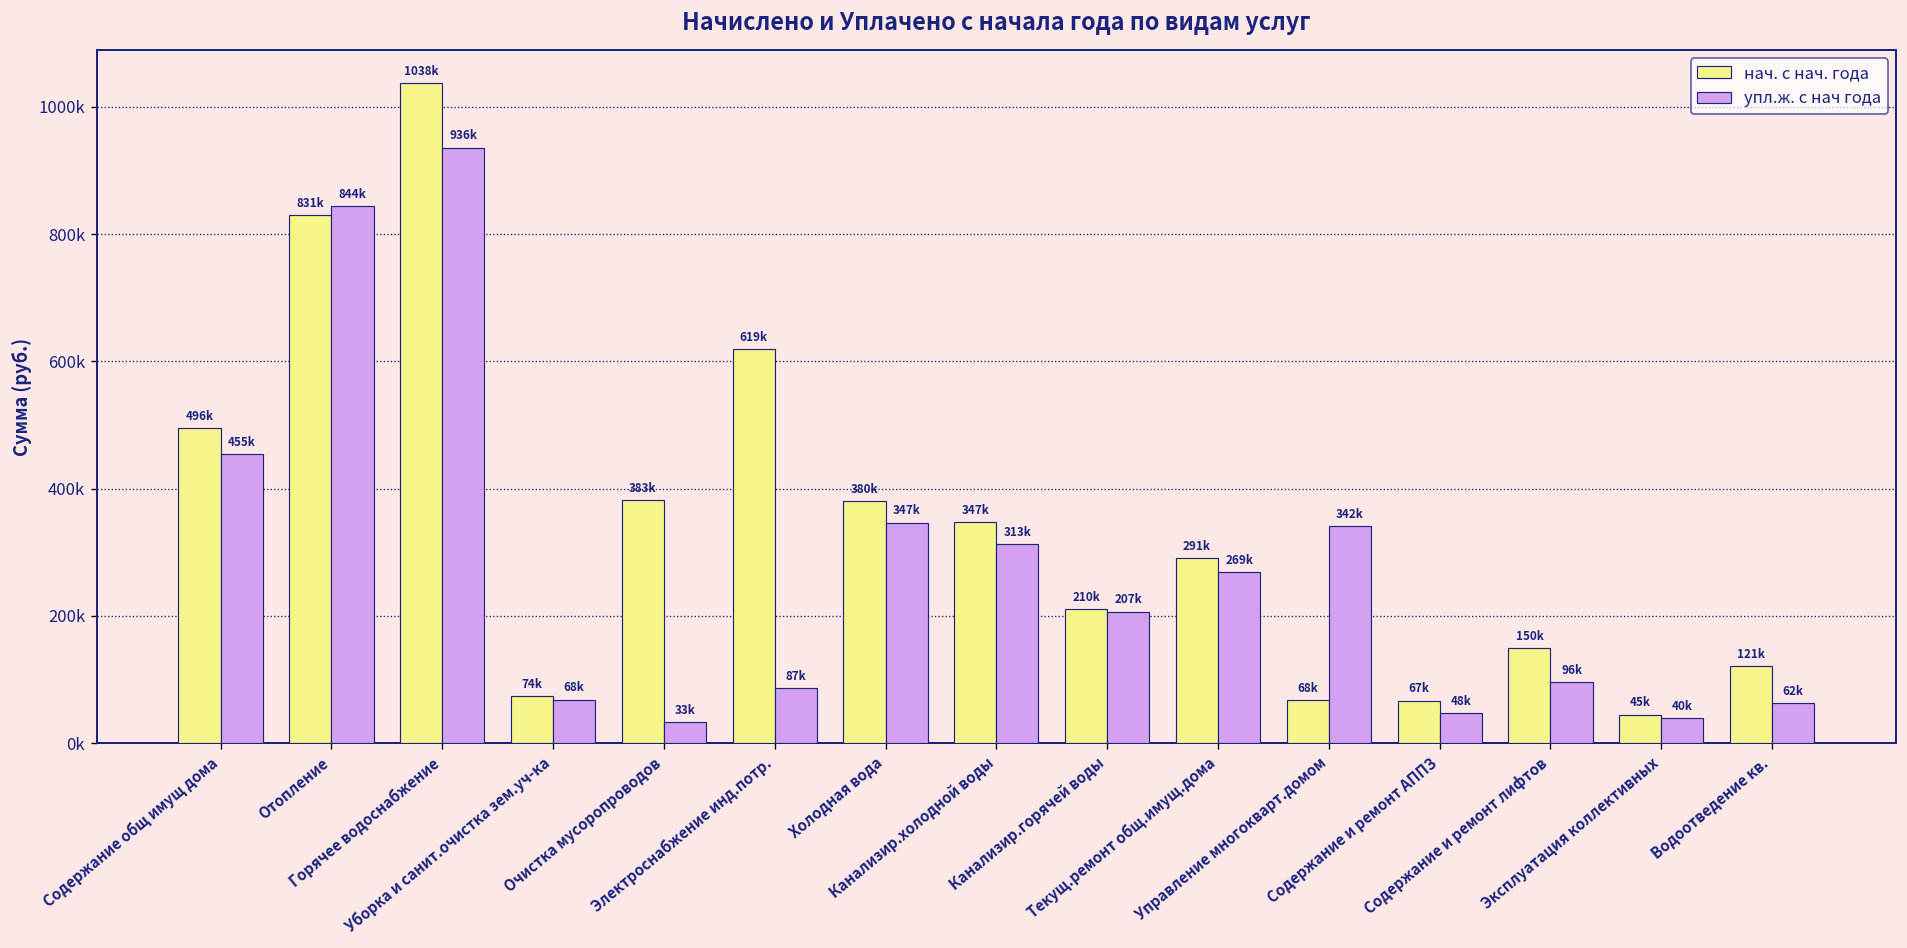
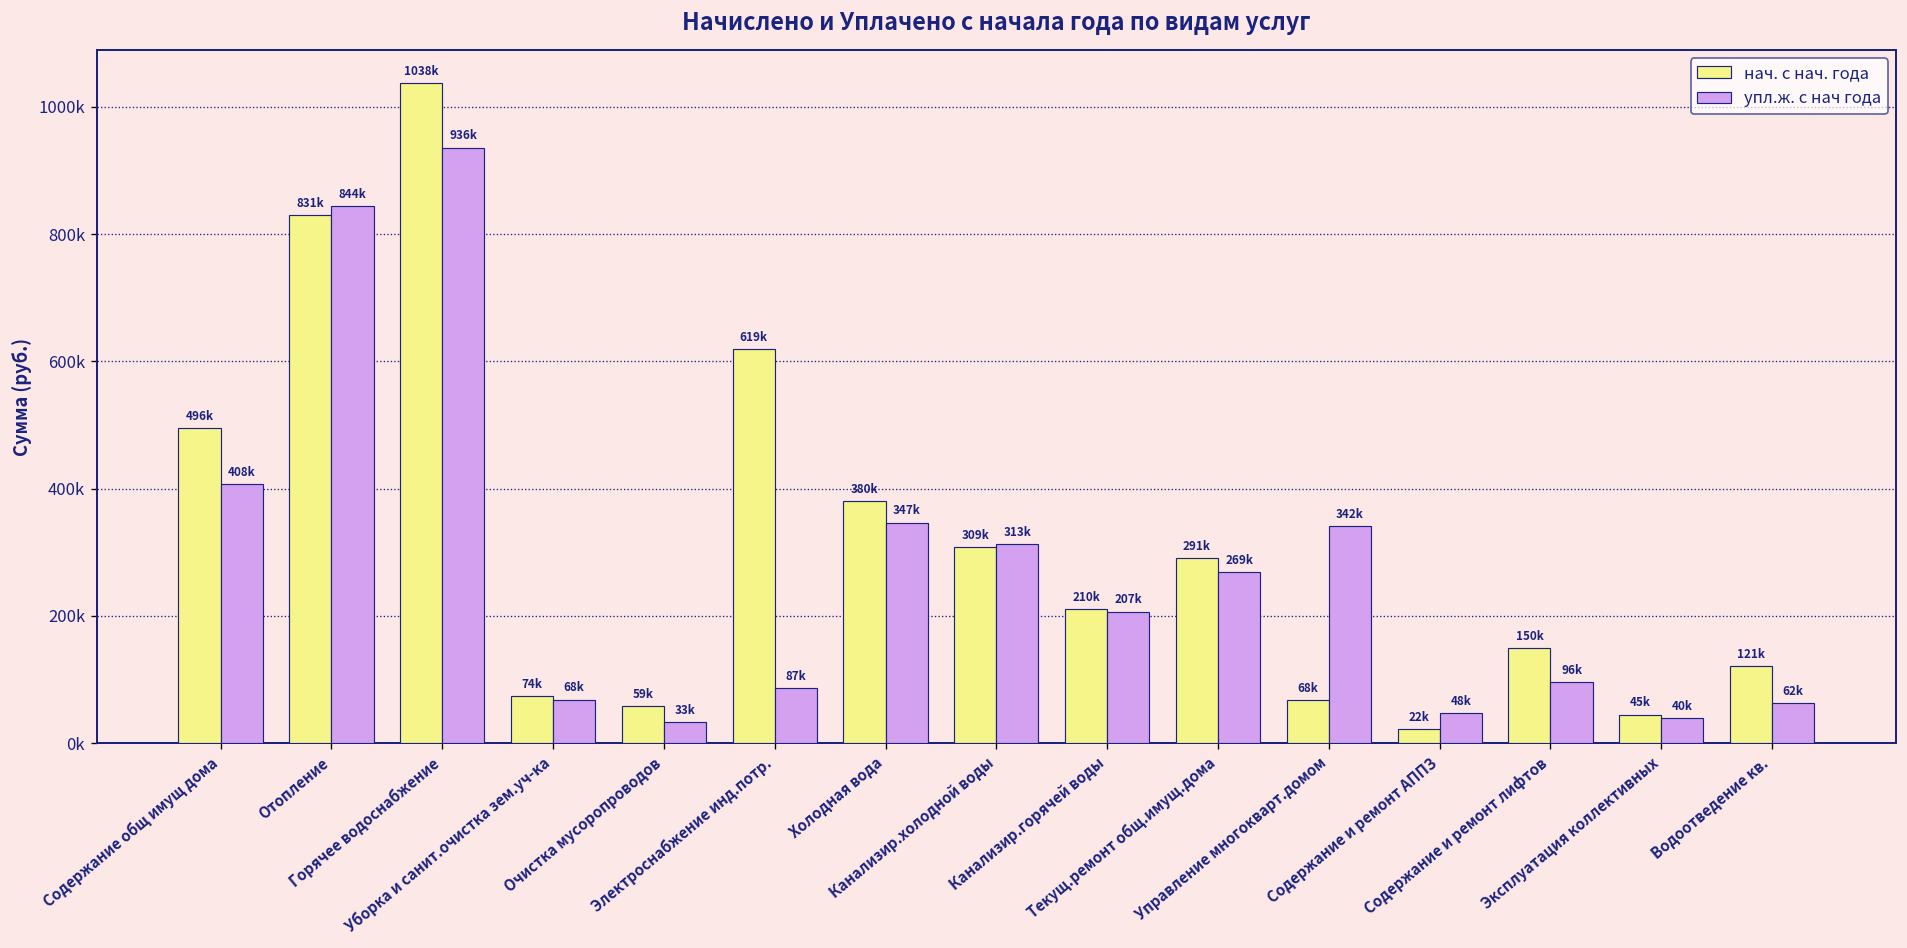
упл.ж. с нач года, Содержание общ имущ дома: 455k -> 408k
нач. с нач. года, Очистка мусоропроводов: 383k -> 59k
нач. с нач. года, Канализир.холодной воды: 347k -> 309k
нач. с нач. года, Содержание и ремонт АППЗ: 67k -> 22k
